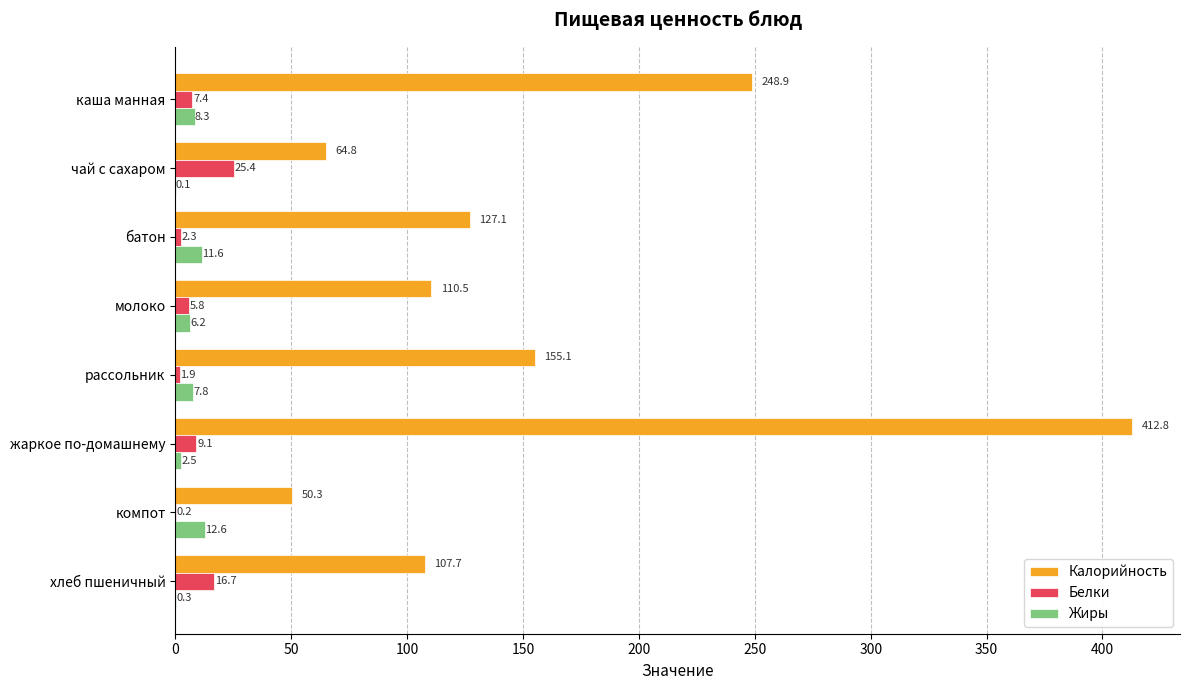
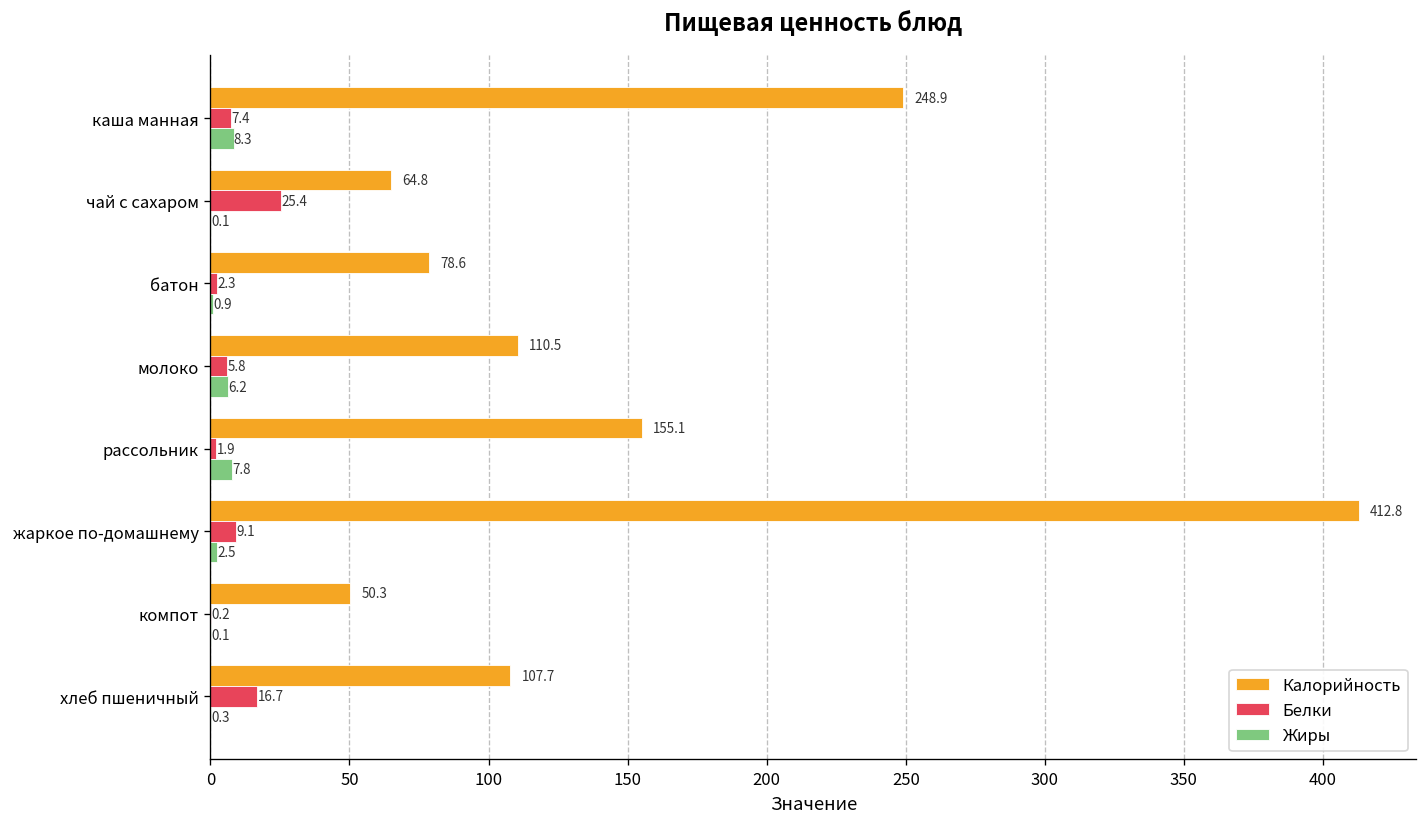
Калорийность, батон: 127.1 -> 78.6
Жиры, батон: 11.6 -> 0.9
Жиры, компот: 12.6 -> 0.1
